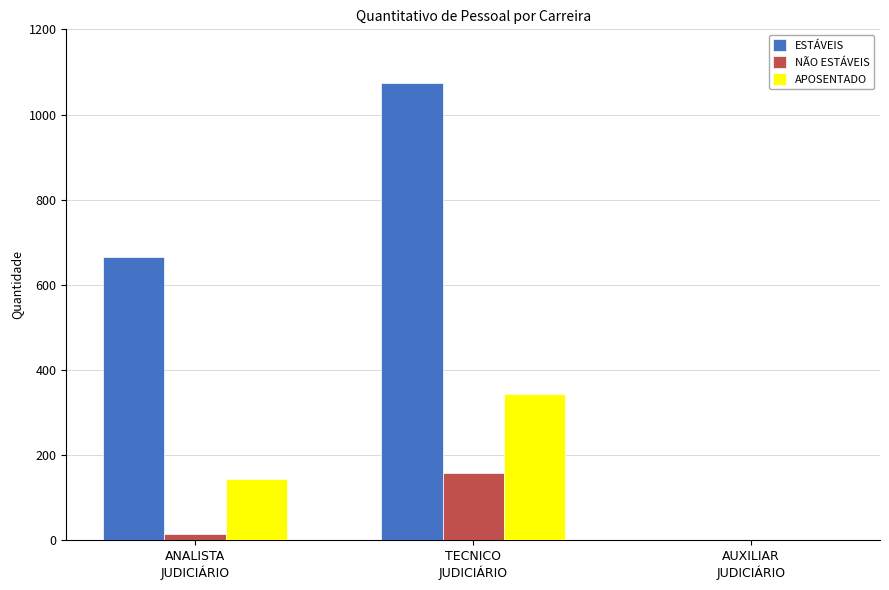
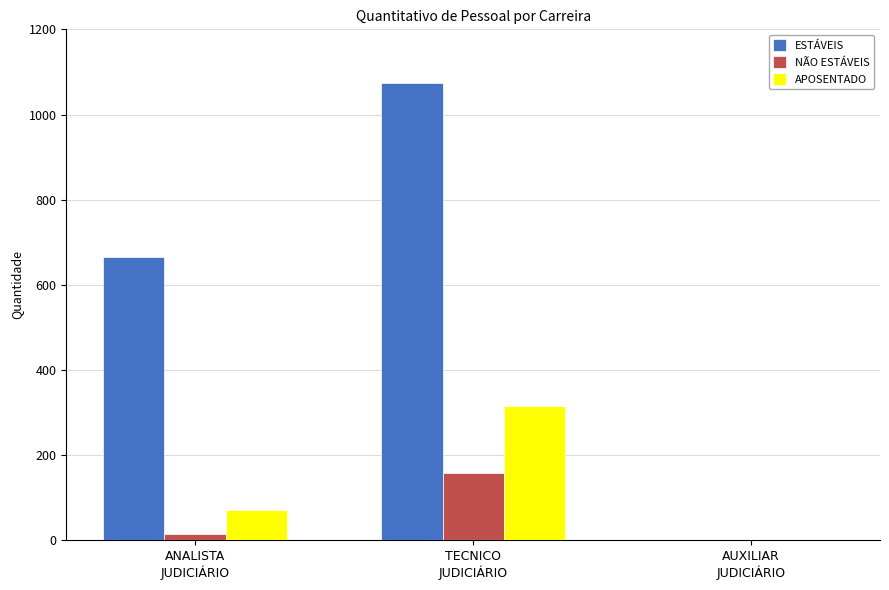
APOSENTADO, ANALISTA JUDICIÁRIO: 150 -> 70
APOSENTADO, TECNICO JUDICIÁRIO: 340 -> 320
